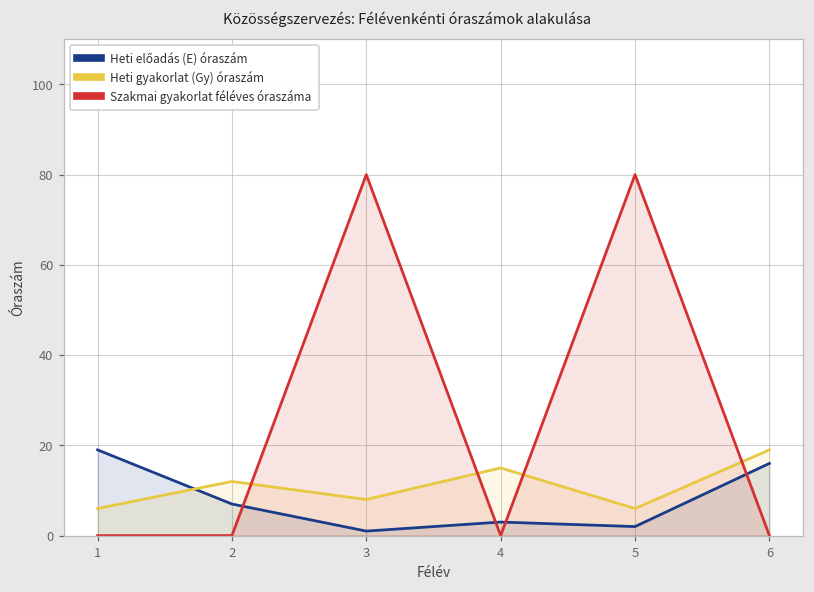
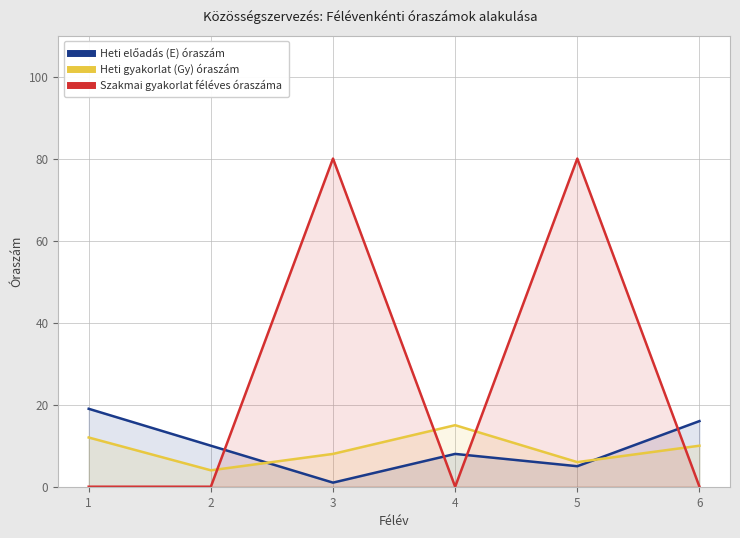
Heti gyakorlat (Gy) óraszám, 1: 6 -> 12
Heti előadás (E) óraszám, 2: 7 -> 10
Heti gyakorlat (Gy) óraszám, 2: 12 -> 4
Heti előadás (E) óraszám, 4: 3 -> 8
Heti előadás (E) óraszám, 5: 2 -> 5
Heti gyakorlat (Gy) óraszám, 6: 19 -> 10
